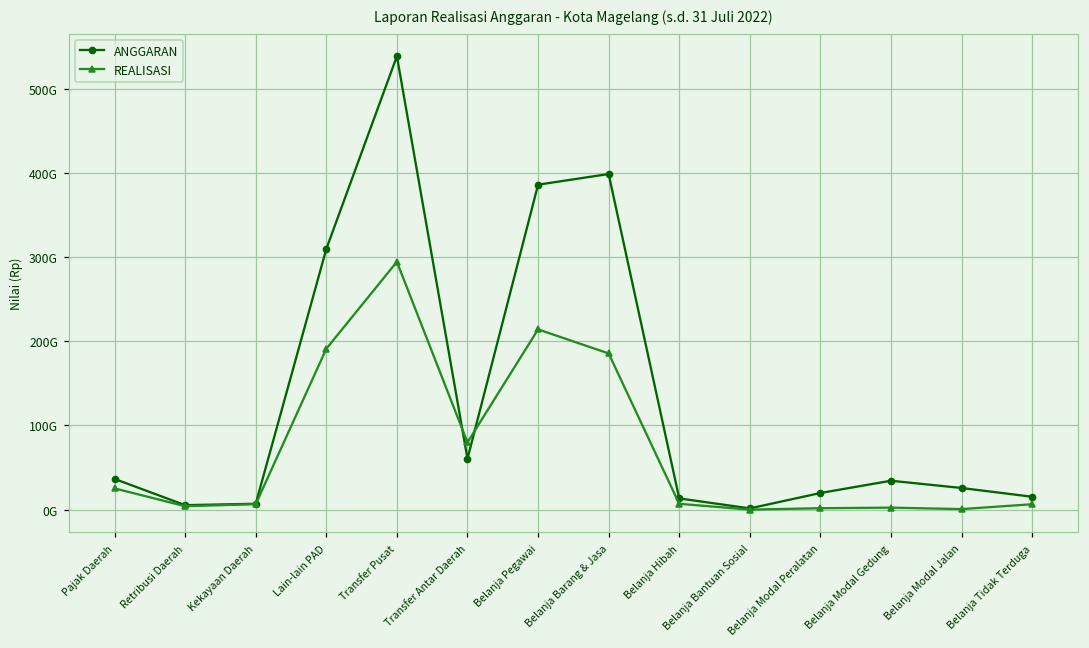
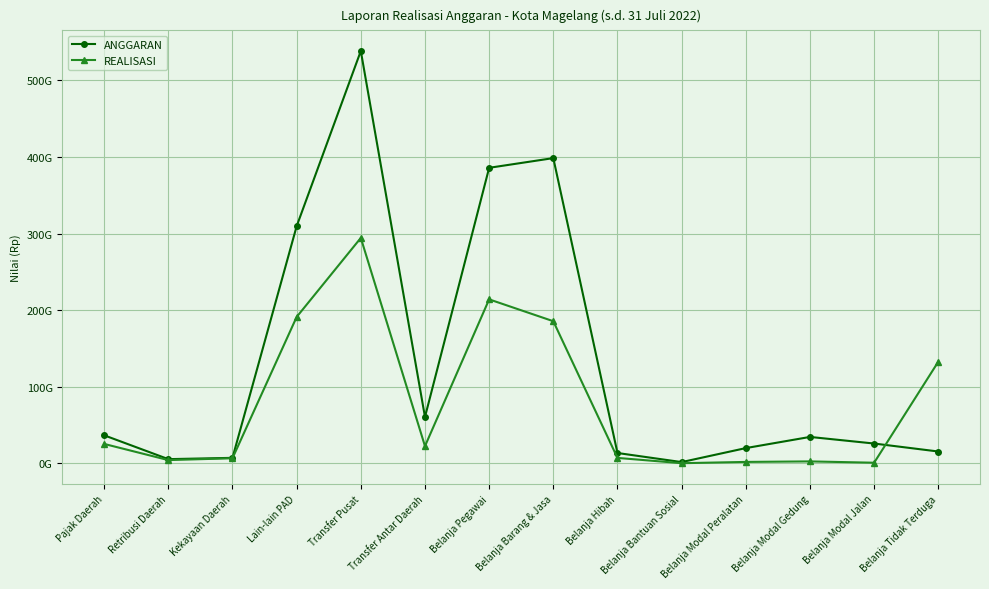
REALISASI, Transfer Antar Daerah: 80000000000 -> 20000000000
REALISASI, Belanja Tidak Terduga: 10000000000 -> 130000000000
